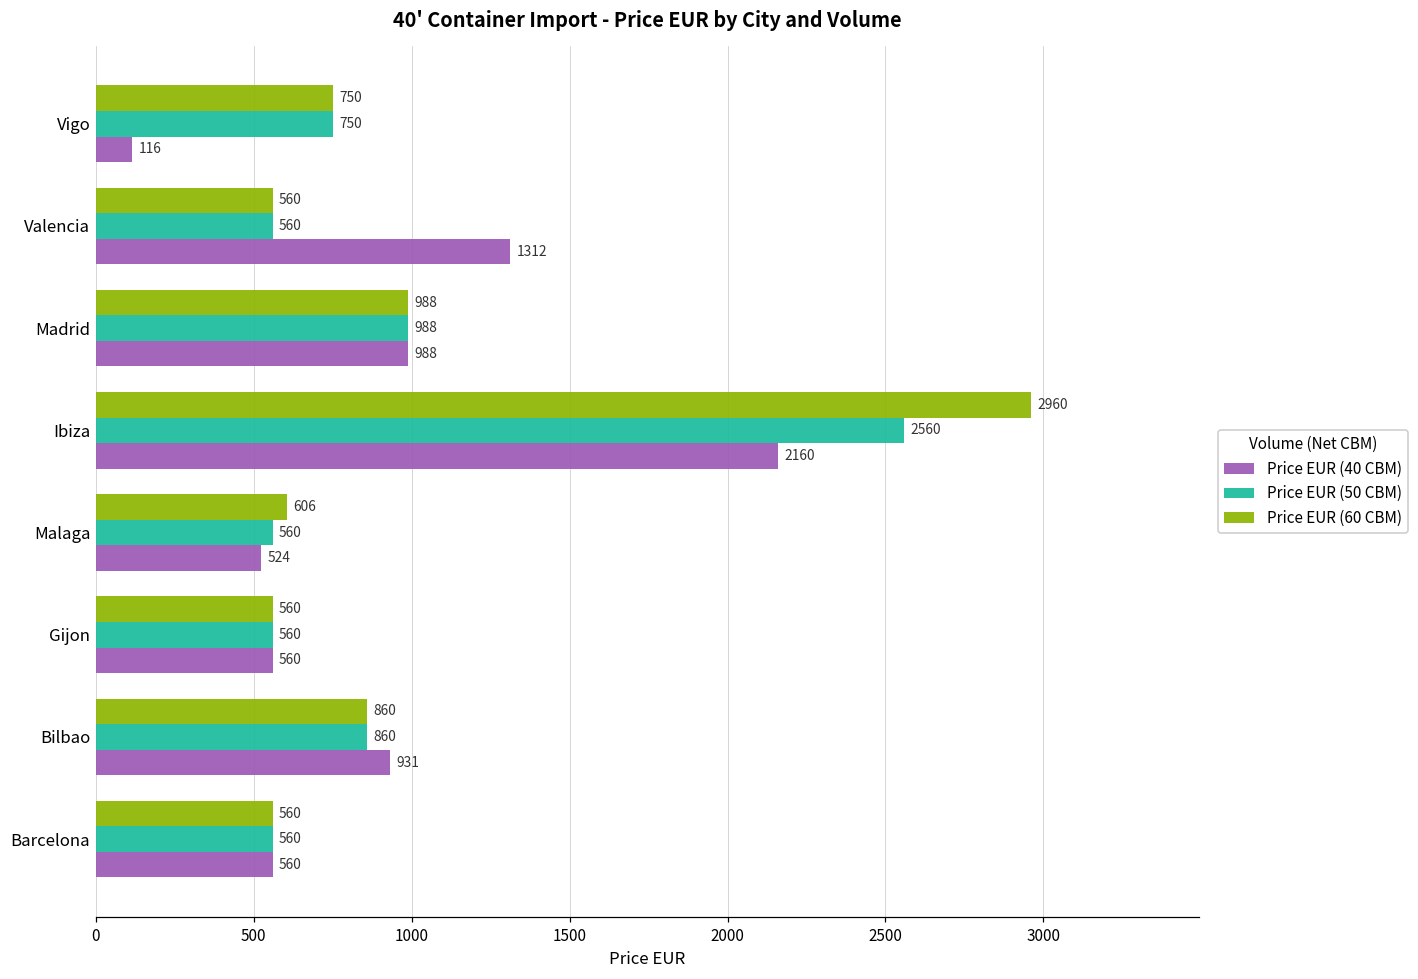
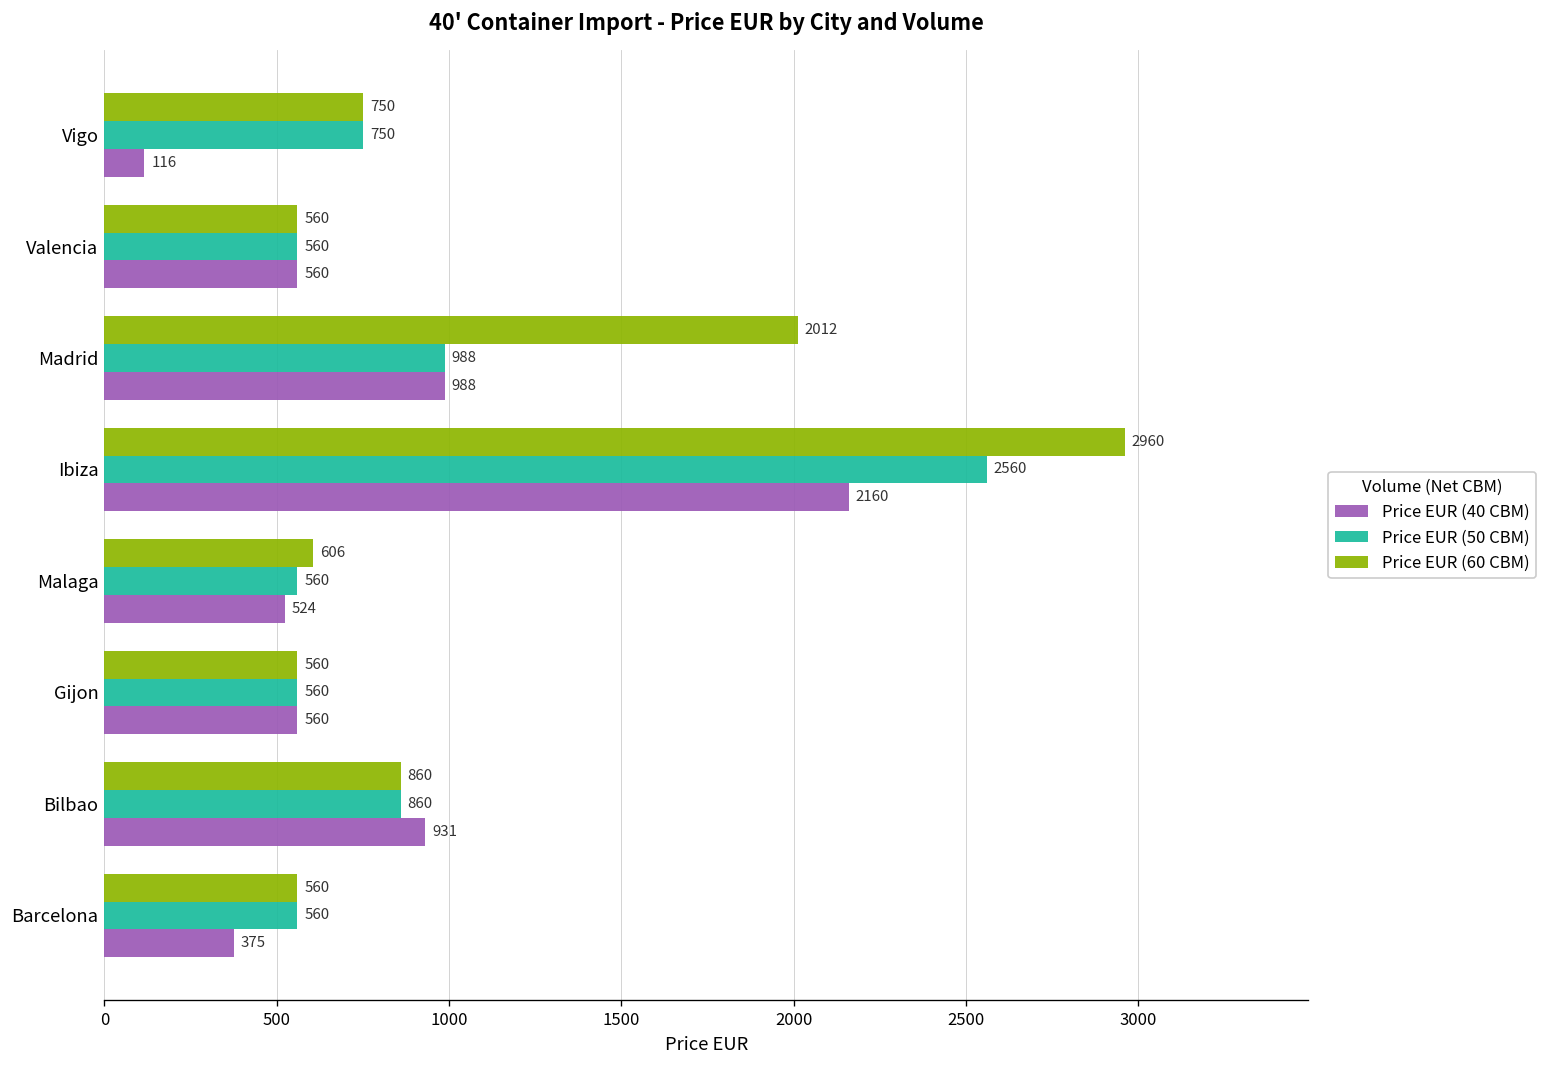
Price EUR (40 CBM), Valencia: 1312 -> 560
Price EUR (60 CBM), Madrid: 988 -> 2012
Price EUR (40 CBM), Barcelona: 560 -> 375
